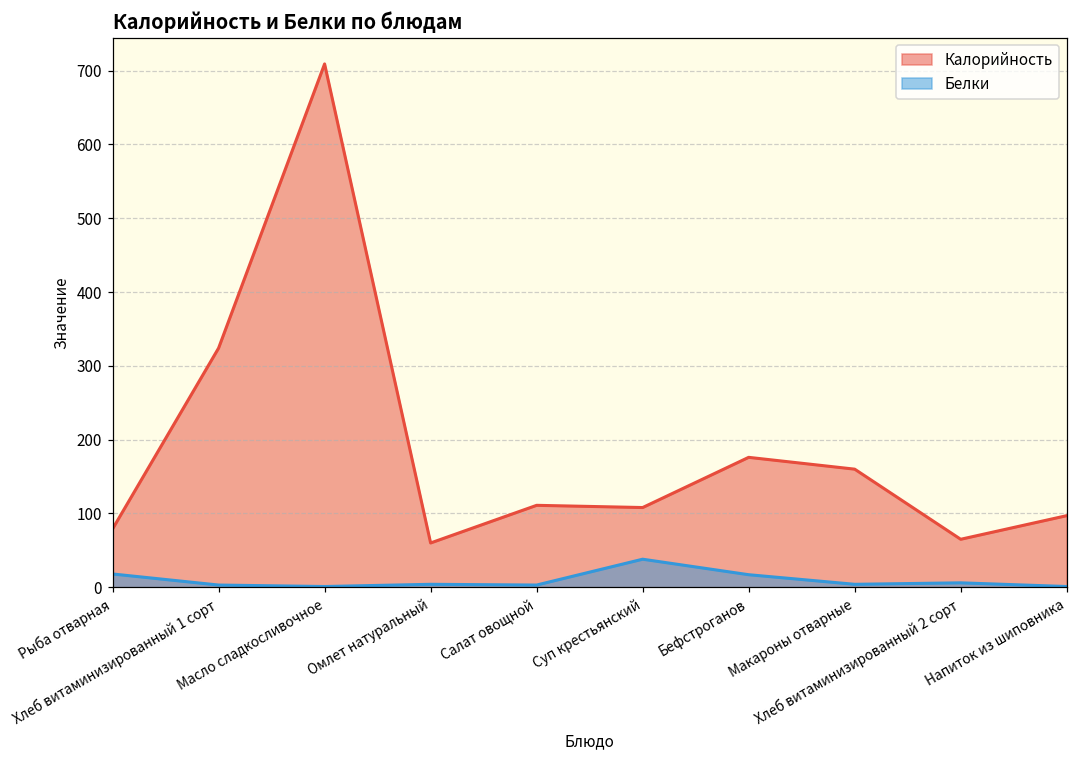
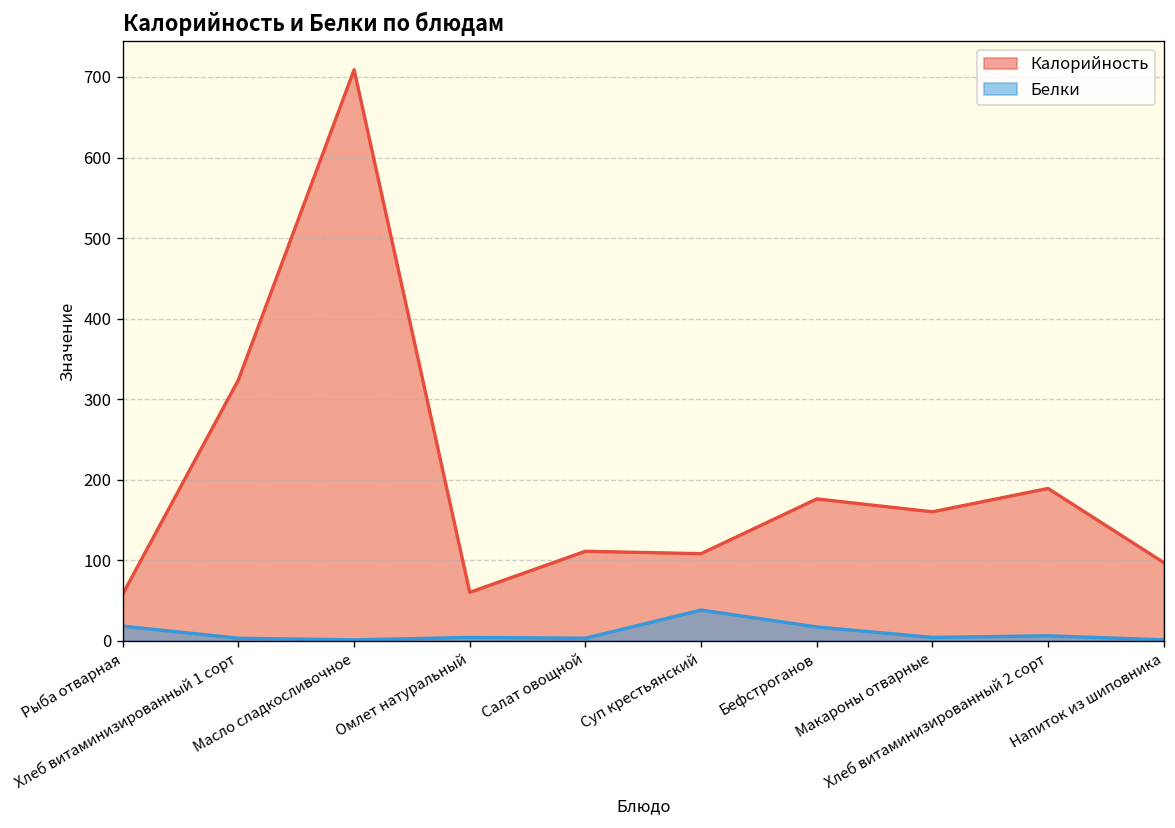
Калорийность, Рыба отварная: 80 -> 60
Калорийность, Хлеб витаминизированный 2 сорт: 70 -> 190
